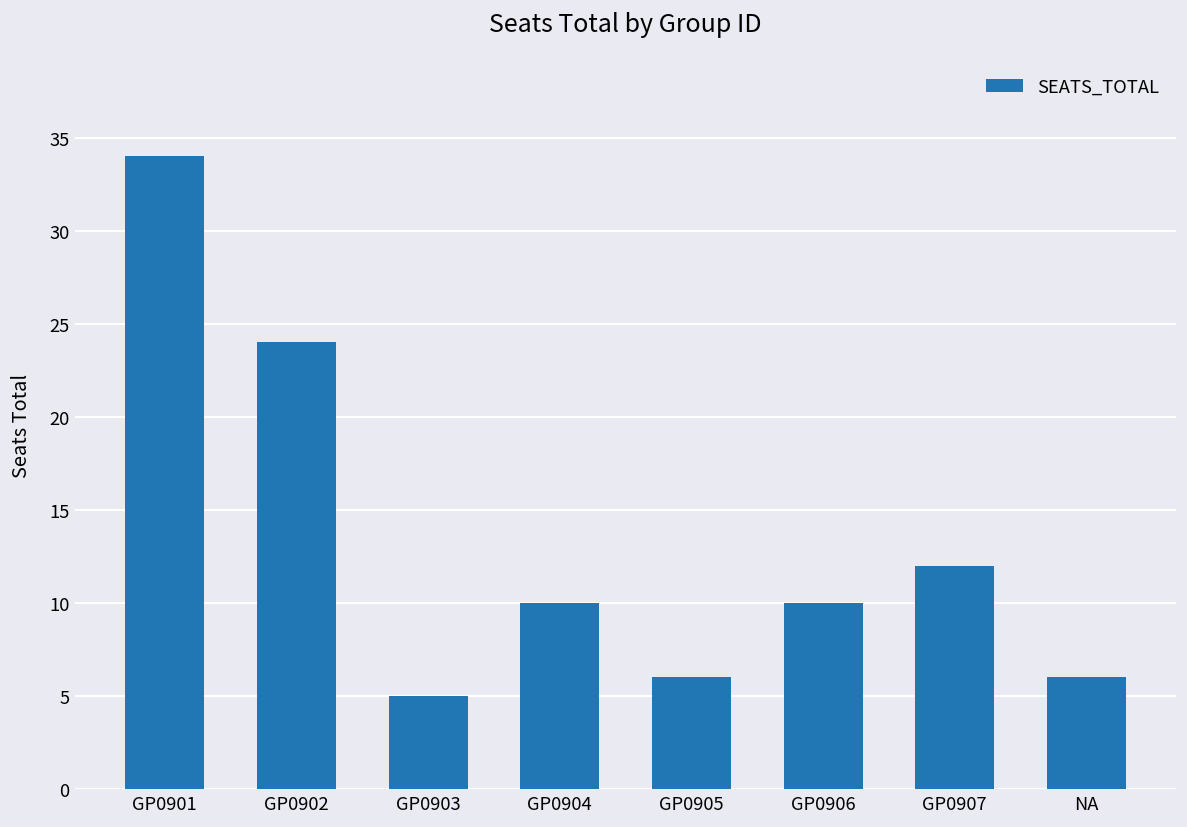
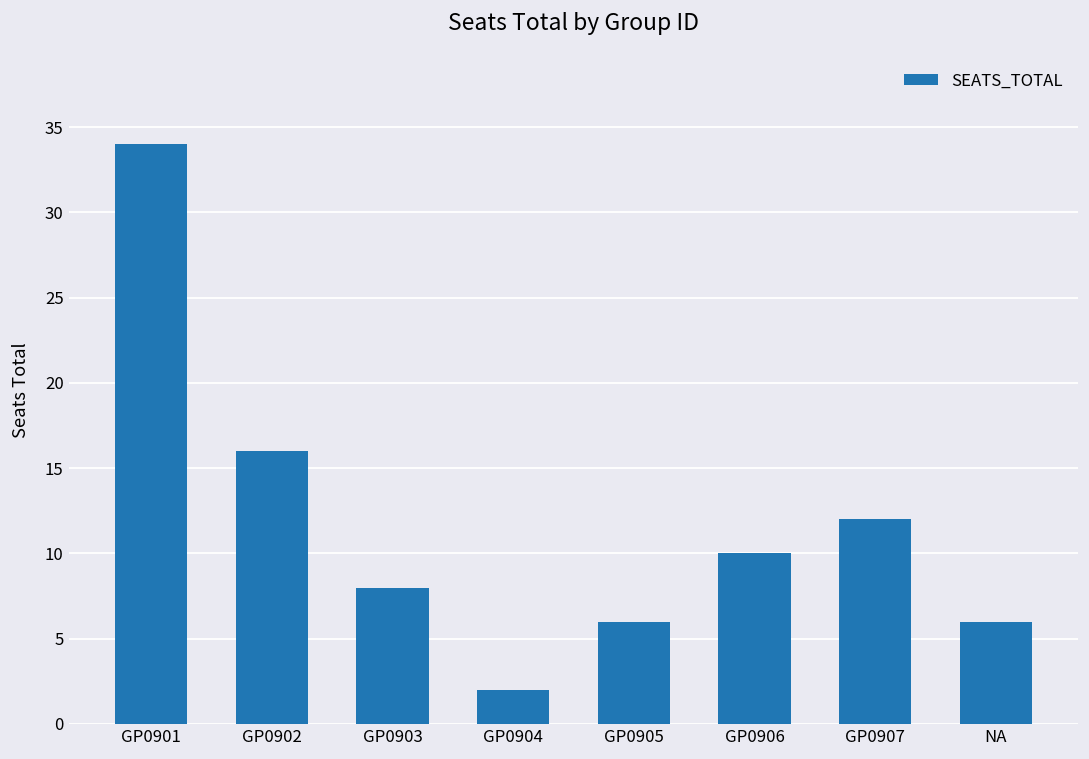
GP0902: 24 -> 16
GP0903: 5 -> 8
GP0904: 10 -> 2
